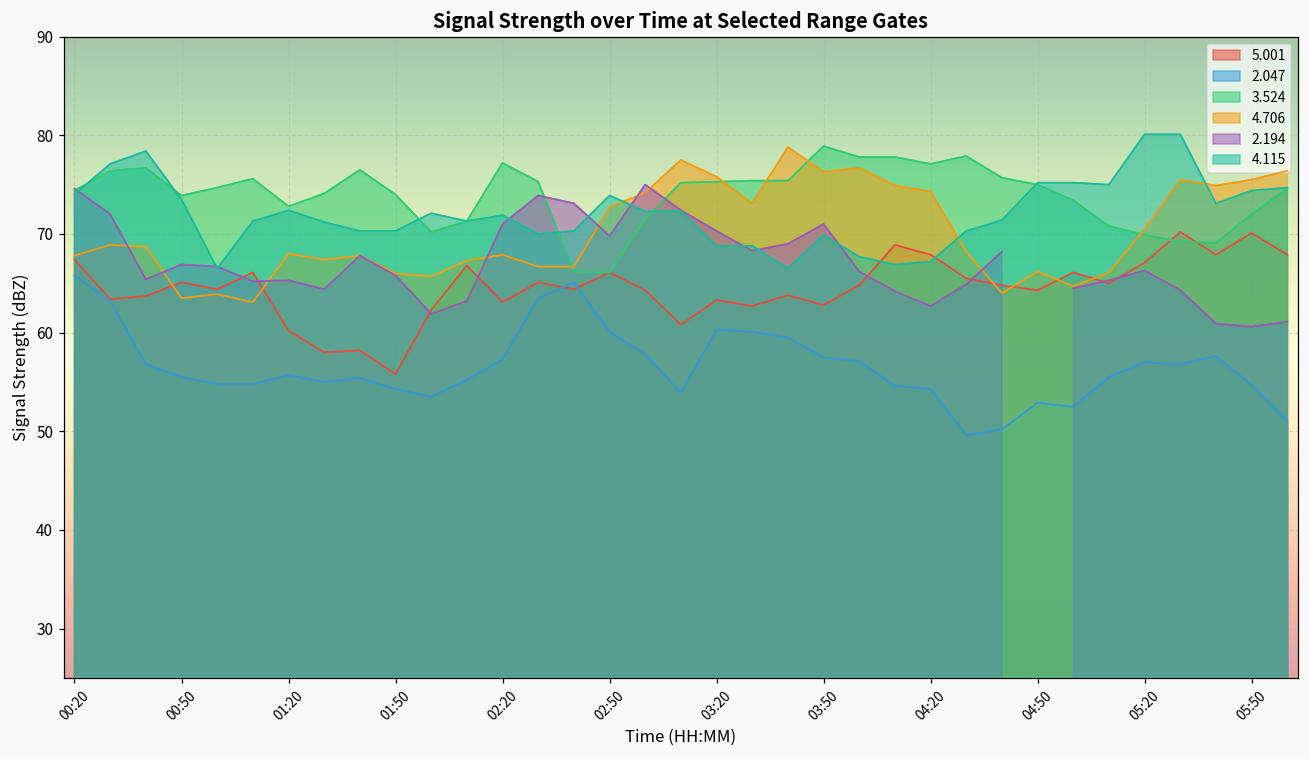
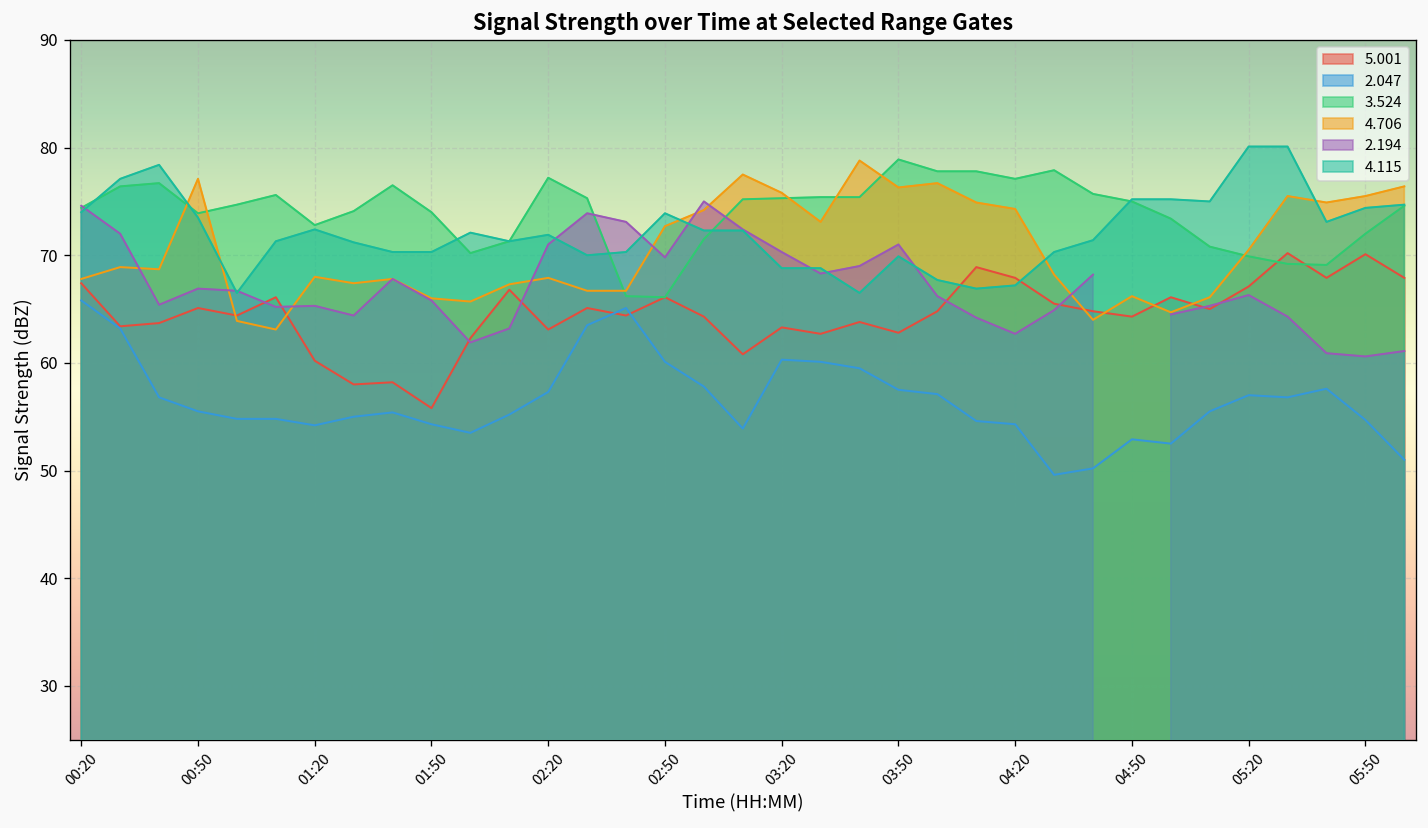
4.706, 00:50: 64 -> 77
2.047, 01:20: 56 -> 54
